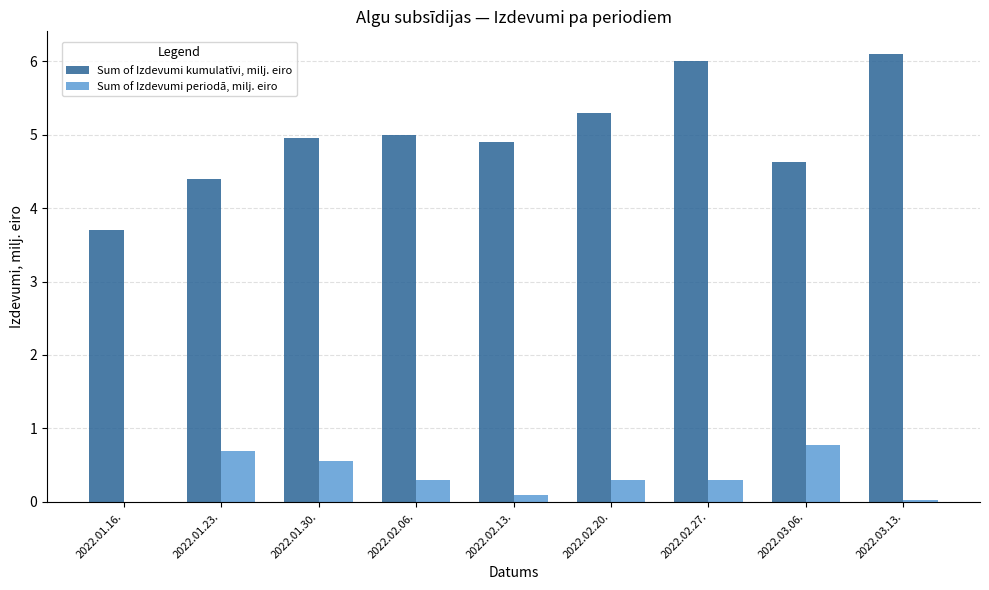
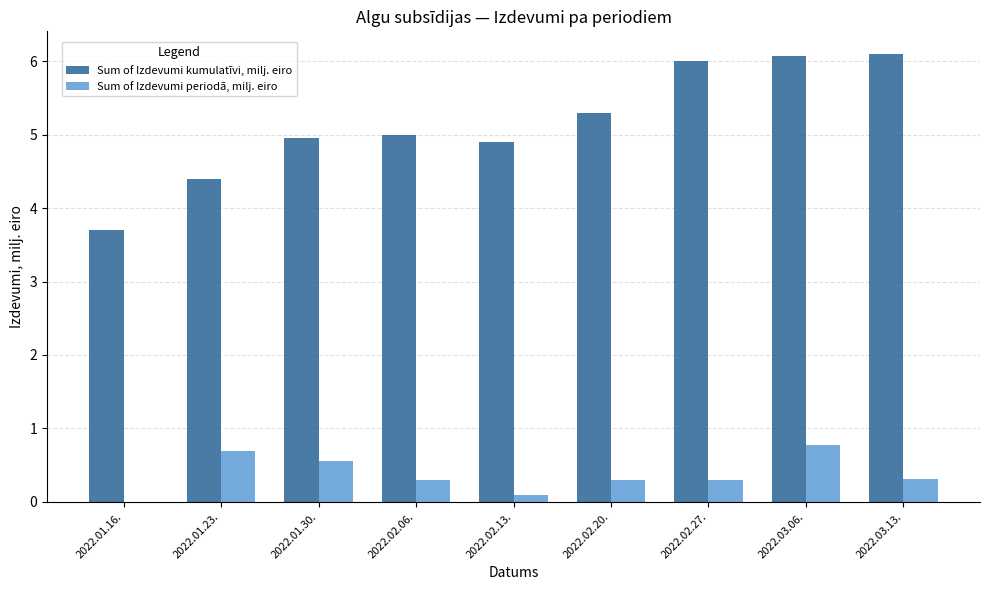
Sum of Izdevumi kumulatīvi, milj. eiro, 2022.03.06.: 4.6 -> 6.1
Sum of Izdevumi periodā, milj. eiro, 2022.03.13.: 0.0 -> 0.3
